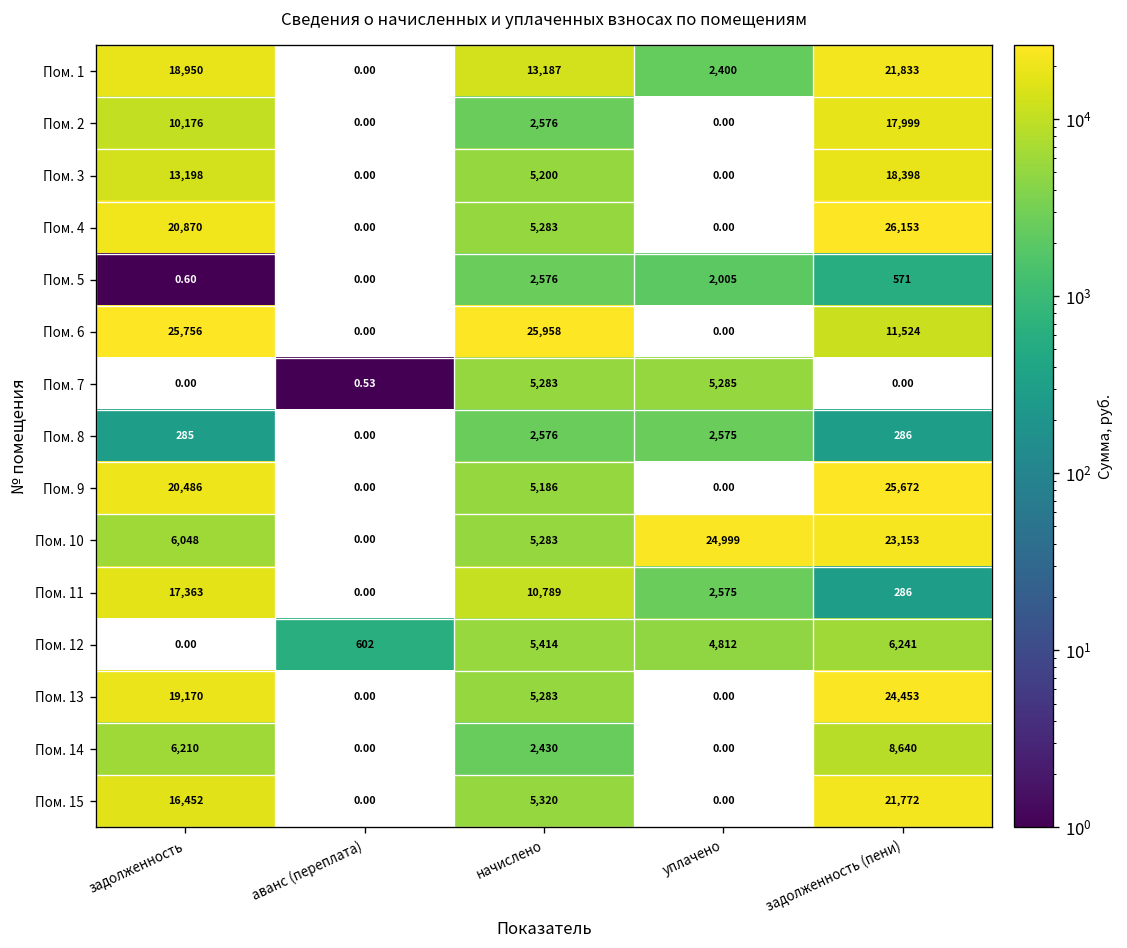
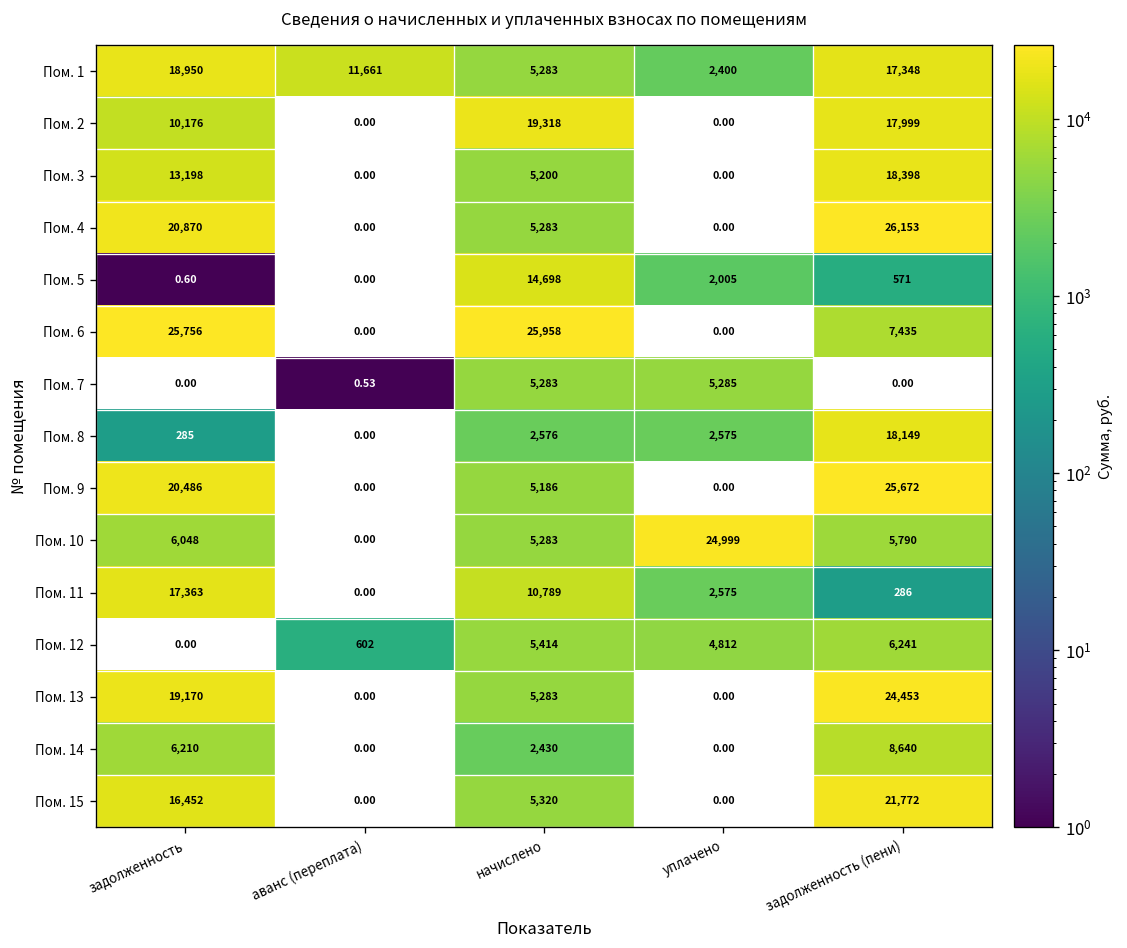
Пом. 1, аванс (переплата): 0.00 -> 11,661
Пом. 1, начислено: 13,187 -> 5,283
Пом. 1, задолженность (пени): 21,833 -> 17,348
Пом. 2, начислено: 2,576 -> 19,318
Пом. 5, начислено: 2,576 -> 14,698
Пом. 6, задолженность (пени): 11,524 -> 7,435
Пом. 8, задолженность (пени): 286 -> 18,149
Пом. 10, задолженность (пени): 23,153 -> 5,790
